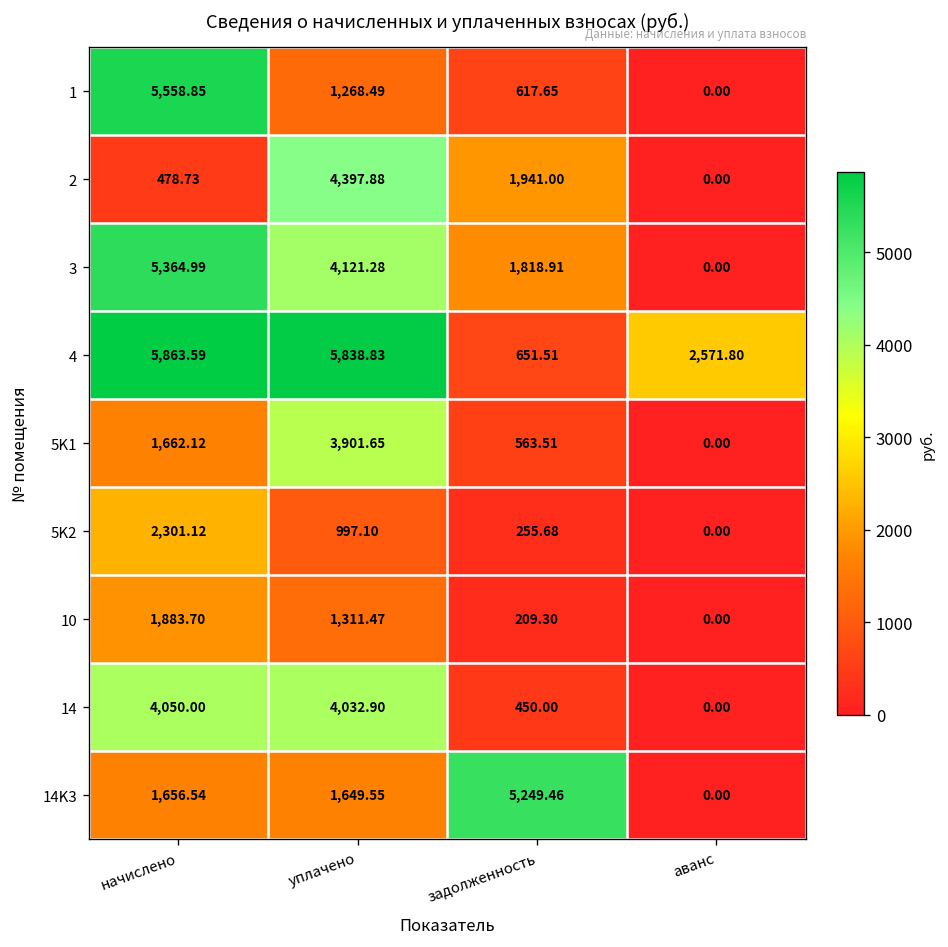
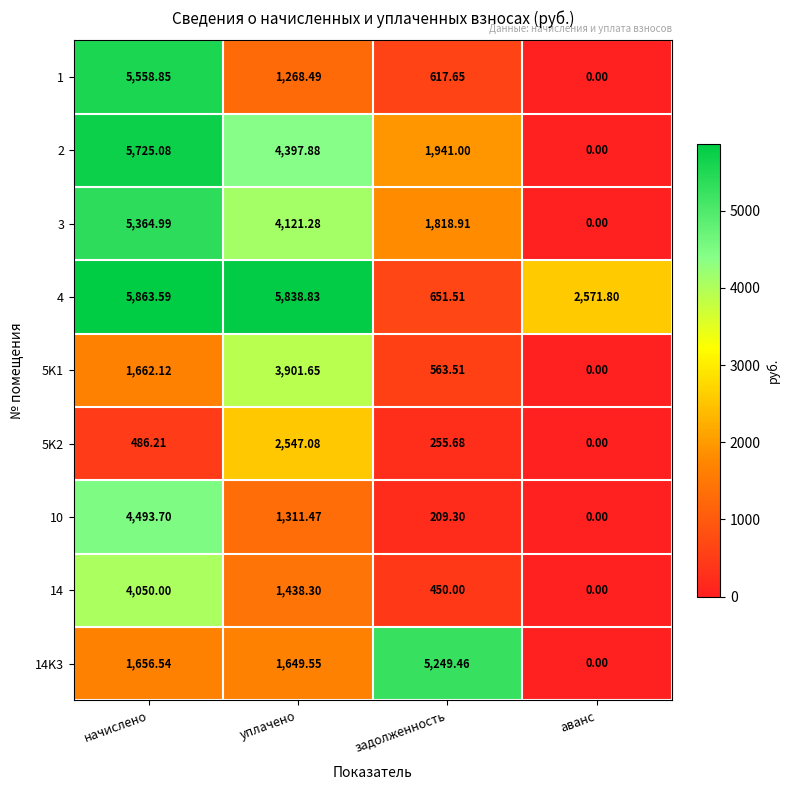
2, начислено: 478.73 -> 5,725.08
5K2, начислено: 2,301.12 -> 486.21
5K2, уплачено: 997.10 -> 2,547.08
10, начислено: 1,883.70 -> 4,493.70
14, уплачено: 4,032.90 -> 1,438.30
